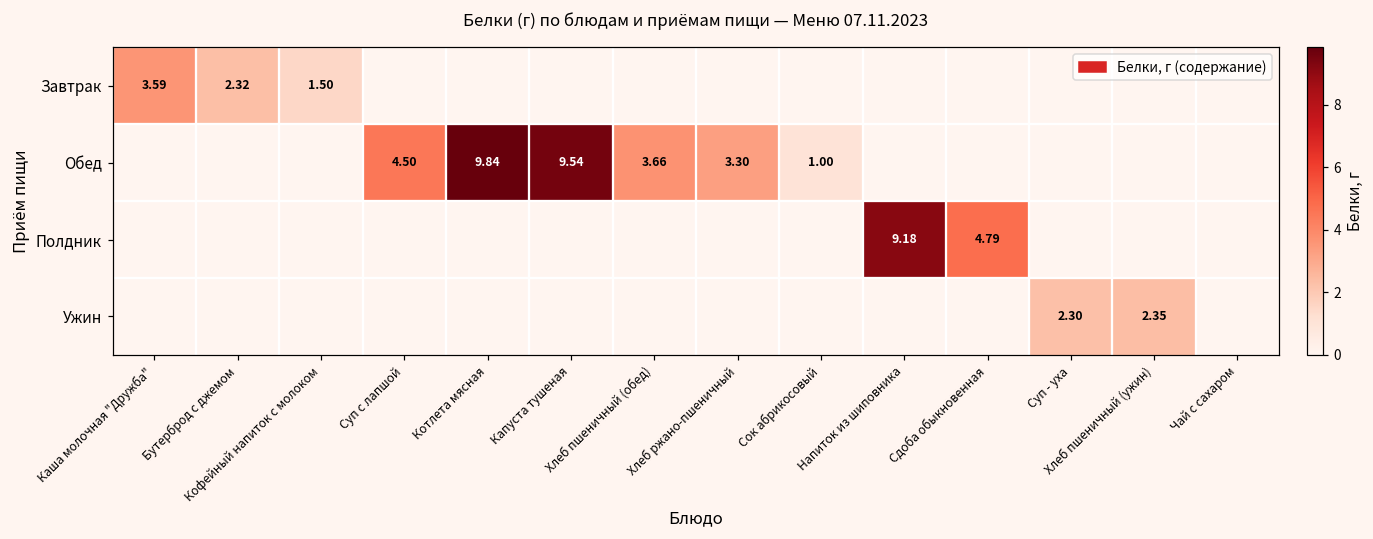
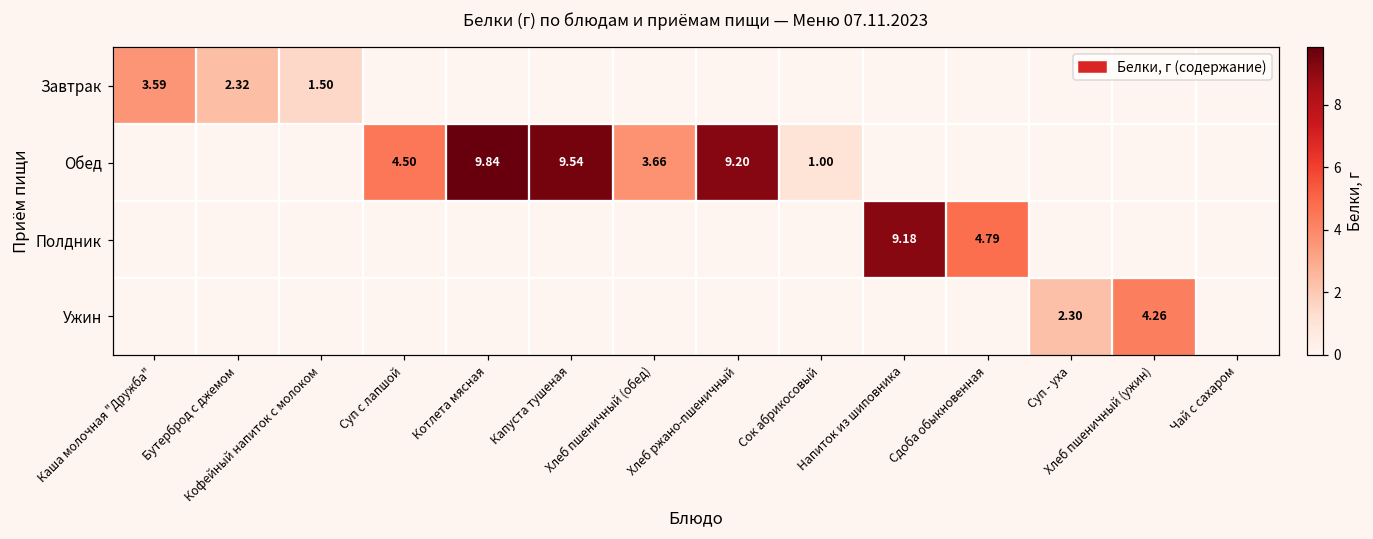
Обед, Хлеб ржано-пшеничный: 3.30 -> 9.20
Ужин, Хлеб пшеничный (ужин): 2.35 -> 4.26
